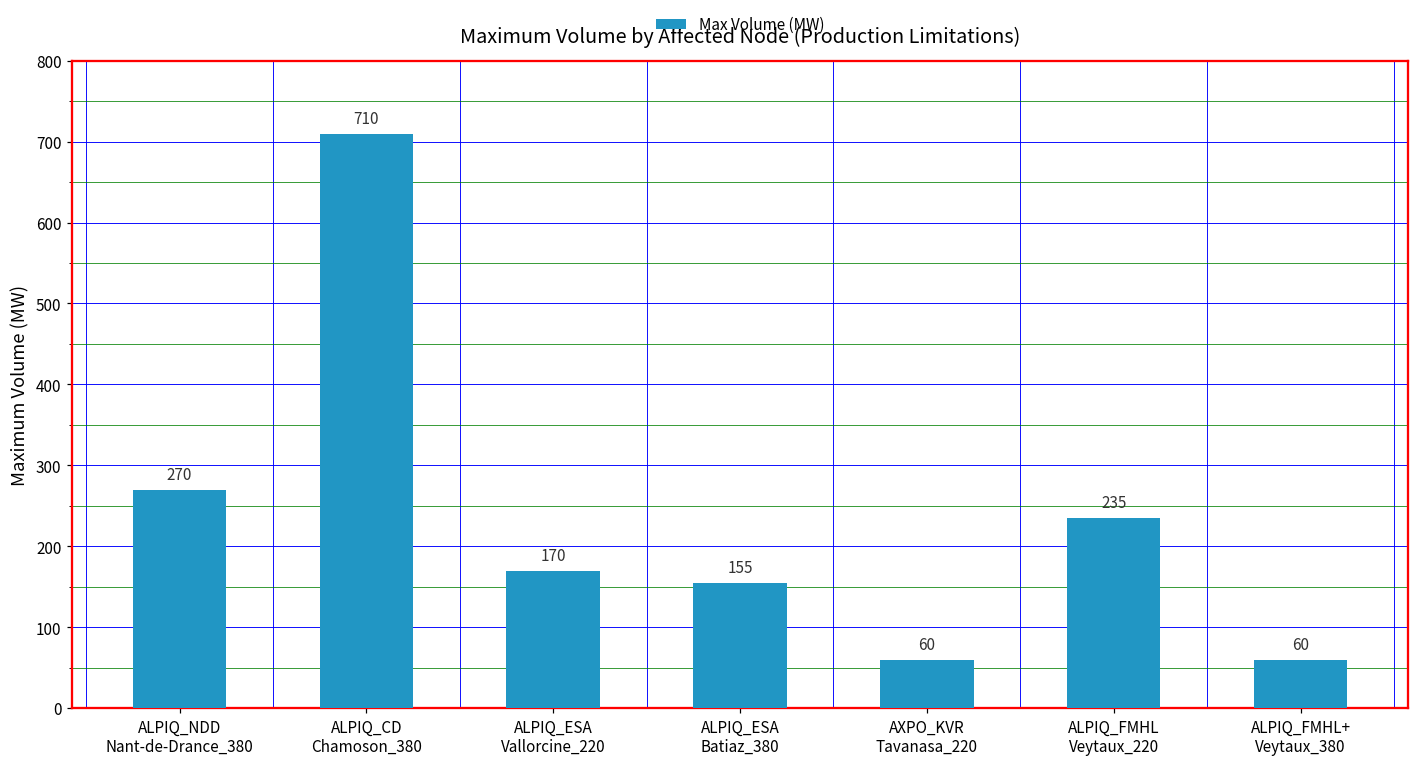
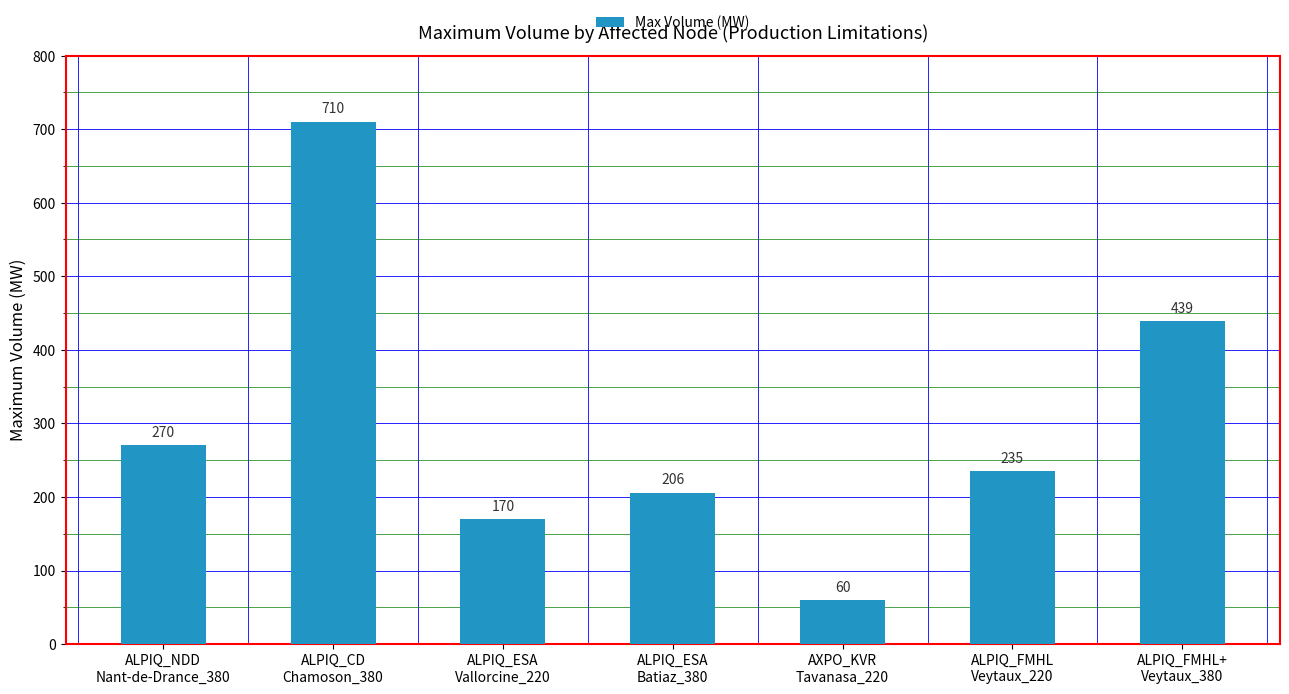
ALPIQ_ESA Batiaz_380: 155 -> 206
ALPIQ_FMHL+ Veytaux_380: 60 -> 439
